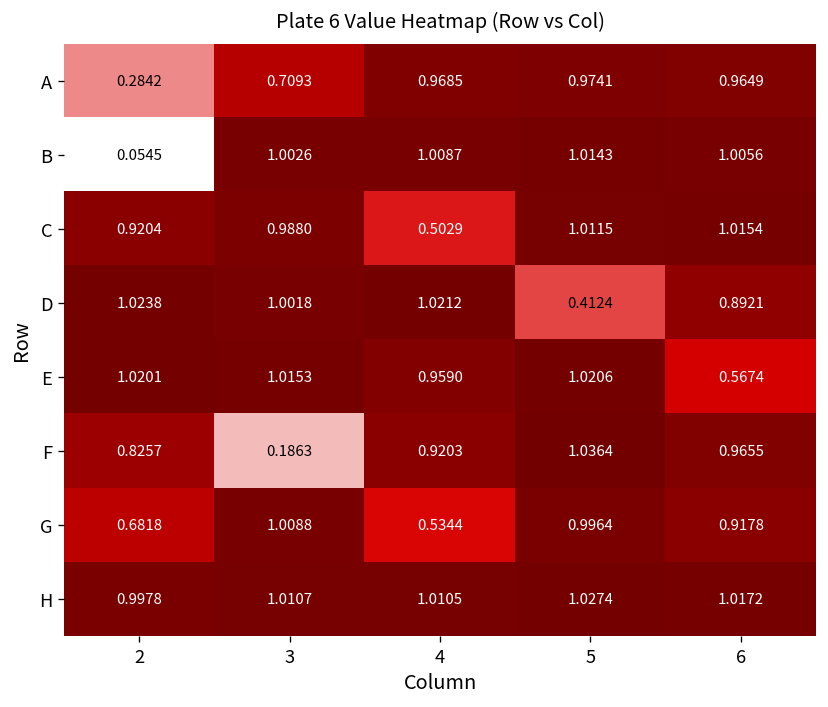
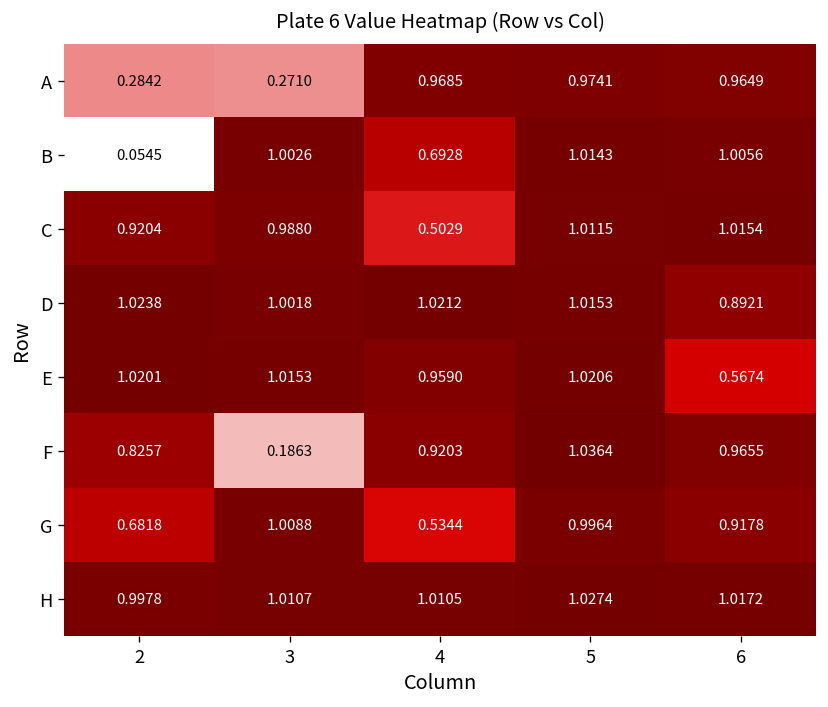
A, 3: 0.7093 -> 0.2710
B, 4: 1.0087 -> 0.6928
D, 5: 0.4124 -> 1.0153
